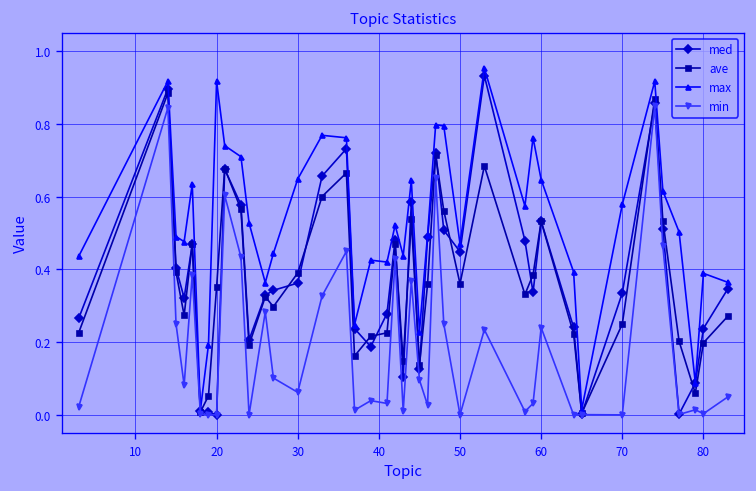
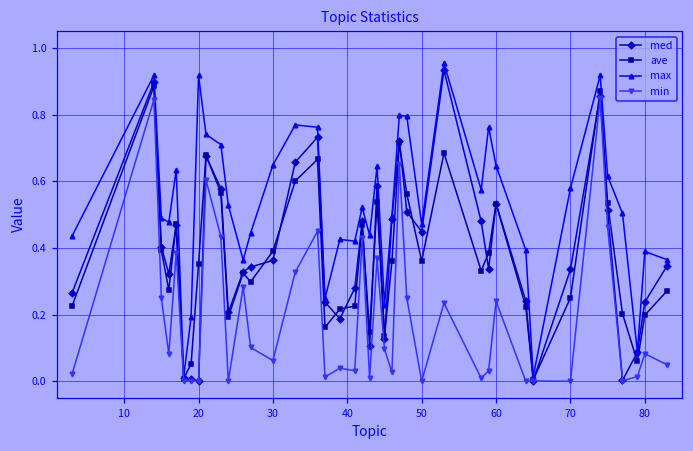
min, 80: 0.00 -> 0.08
